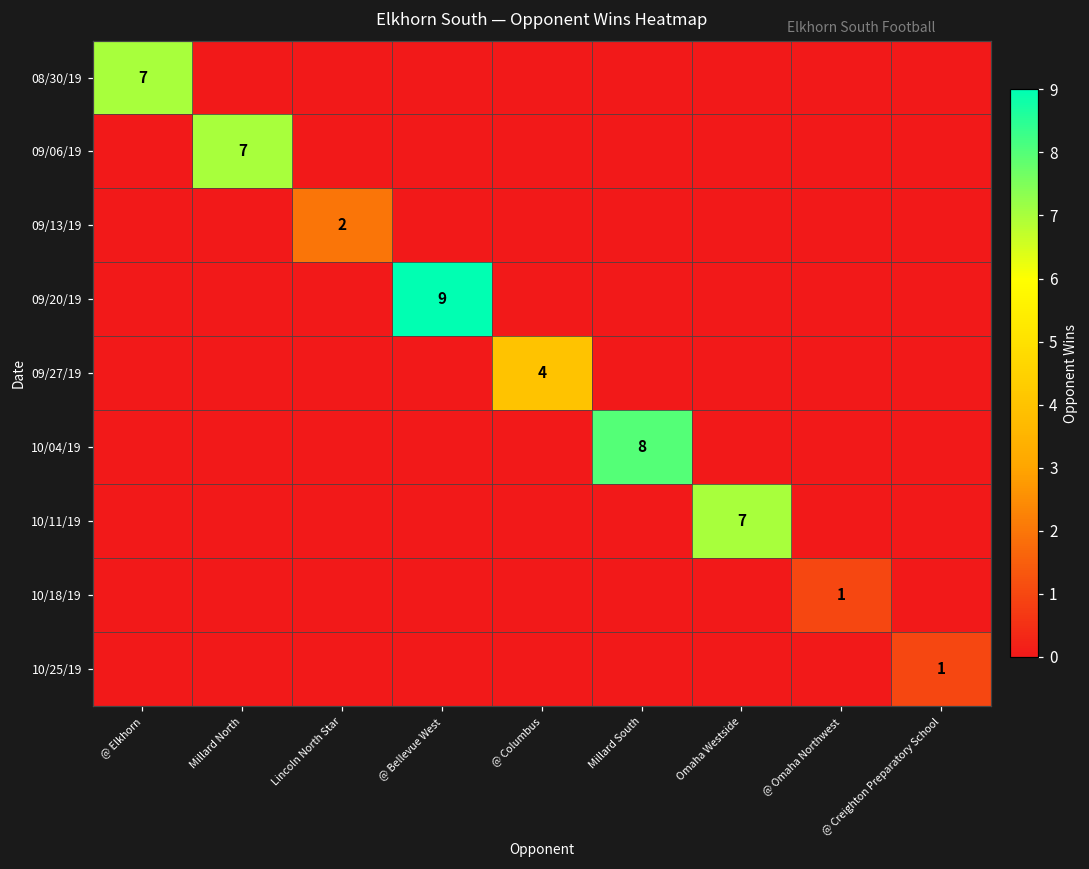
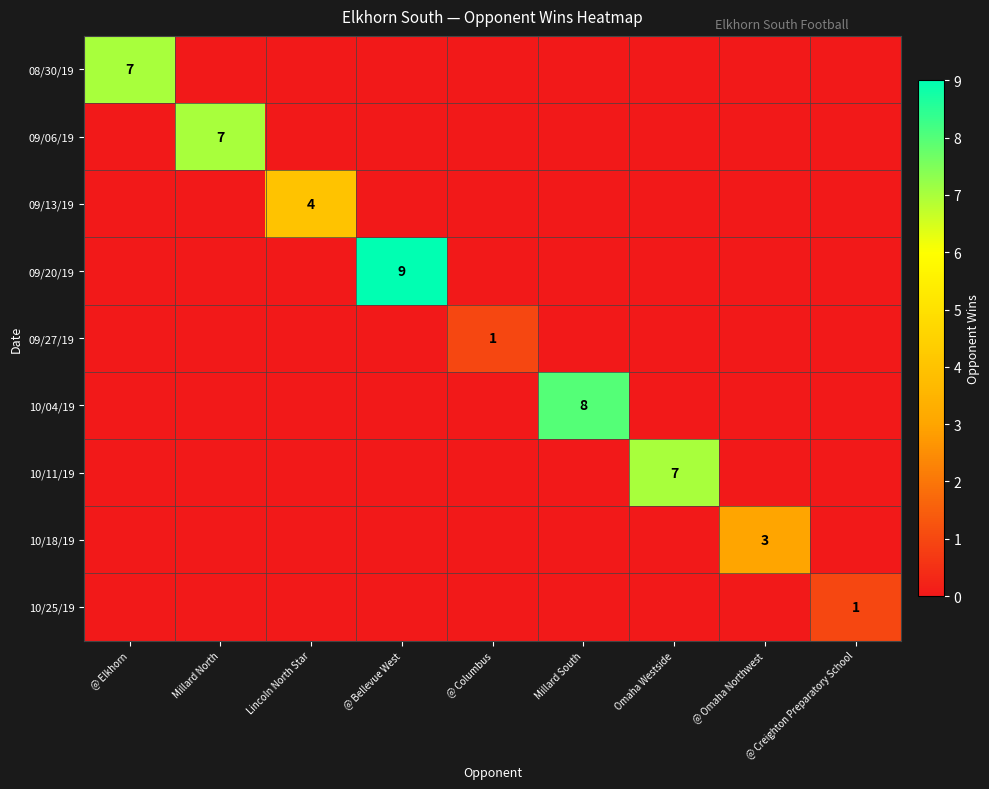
09/13/19, Lincoln North Star: 2 -> 4
09/27/19, @ Columbus: 4 -> 1
10/18/19, @ Omaha Northwest: 1 -> 3
